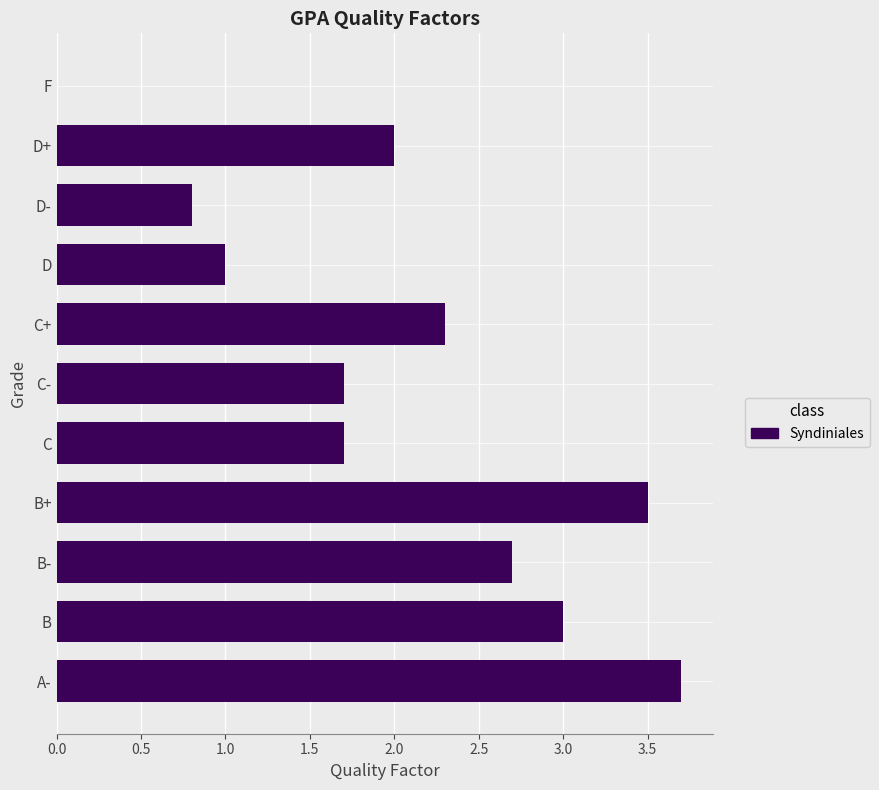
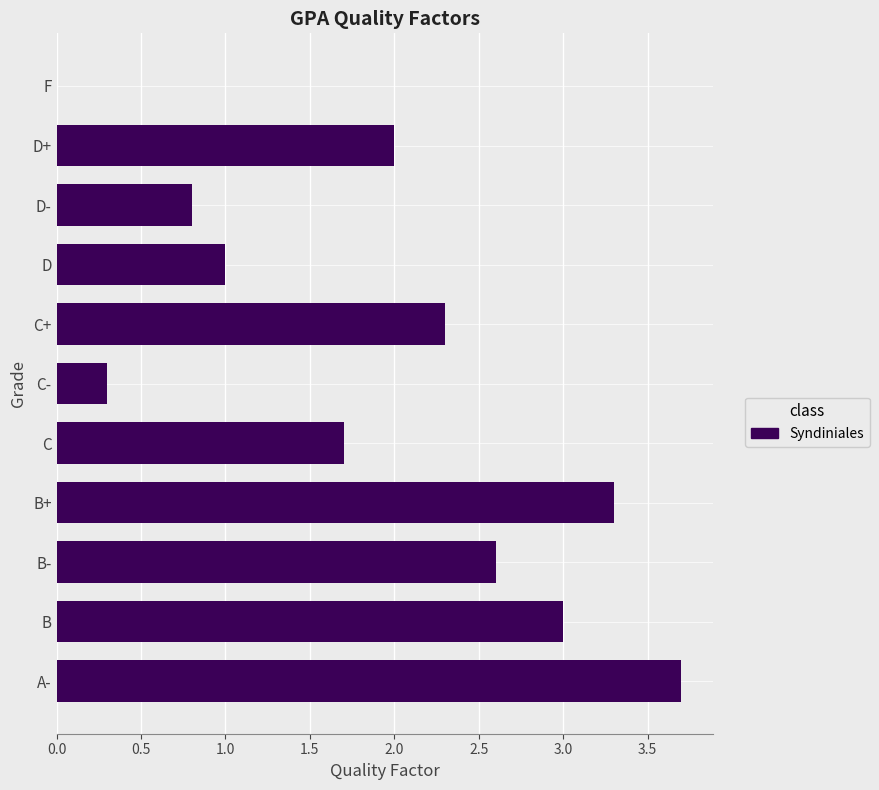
C-: 1.7 -> 0.3
B+: 3.5 -> 3.3
B-: 2.7 -> 2.6
